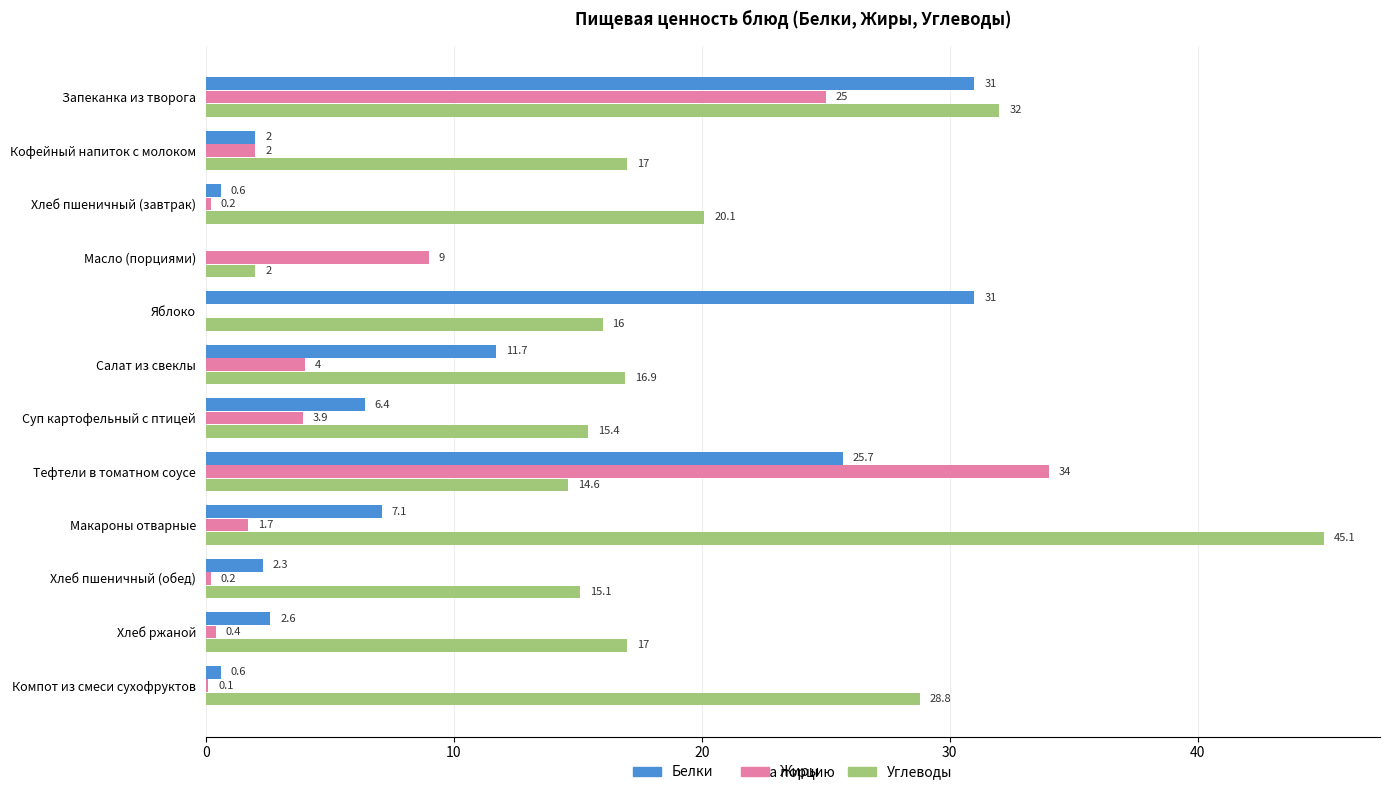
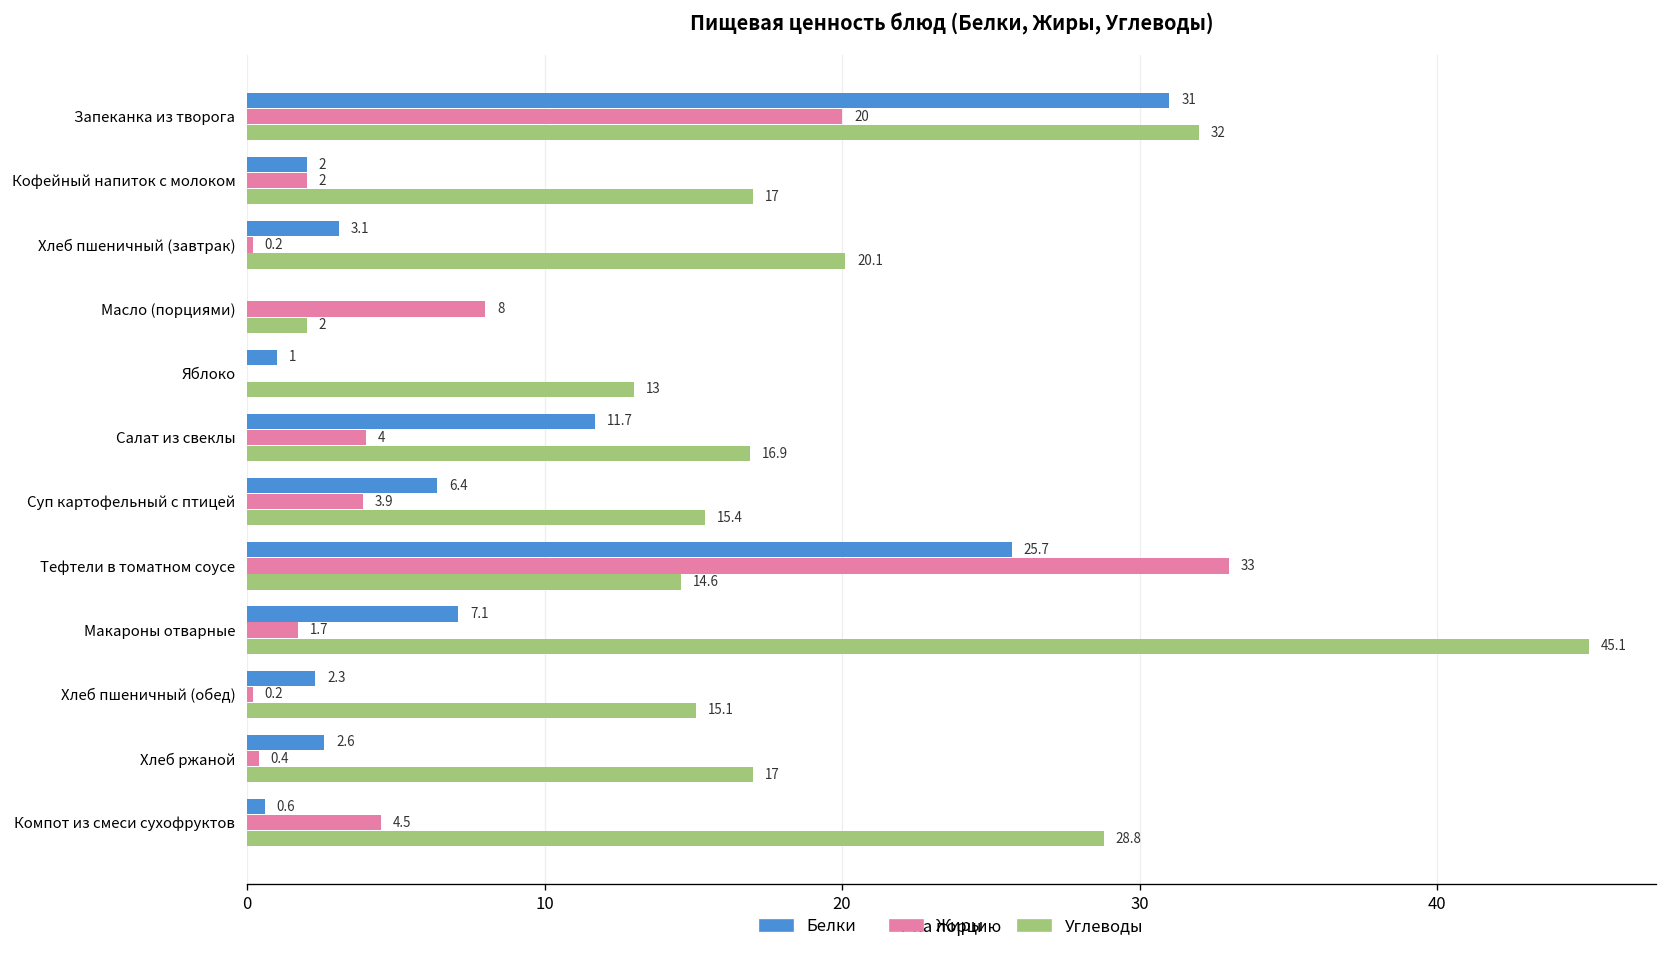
Жиры, Запеканка из творога: 25 -> 20
Белки, Хлеб пшеничный (завтрак): 0.6 -> 3.1
Жиры, Масло (порциями): 9 -> 8
Белки, Яблоко: 31 -> 1
Углеводы, Яблоко: 16 -> 13
Жиры, Тефтели в томатном соусе: 34 -> 33
Жиры, Компот из смеси сухофруктов: 0.1 -> 4.5
